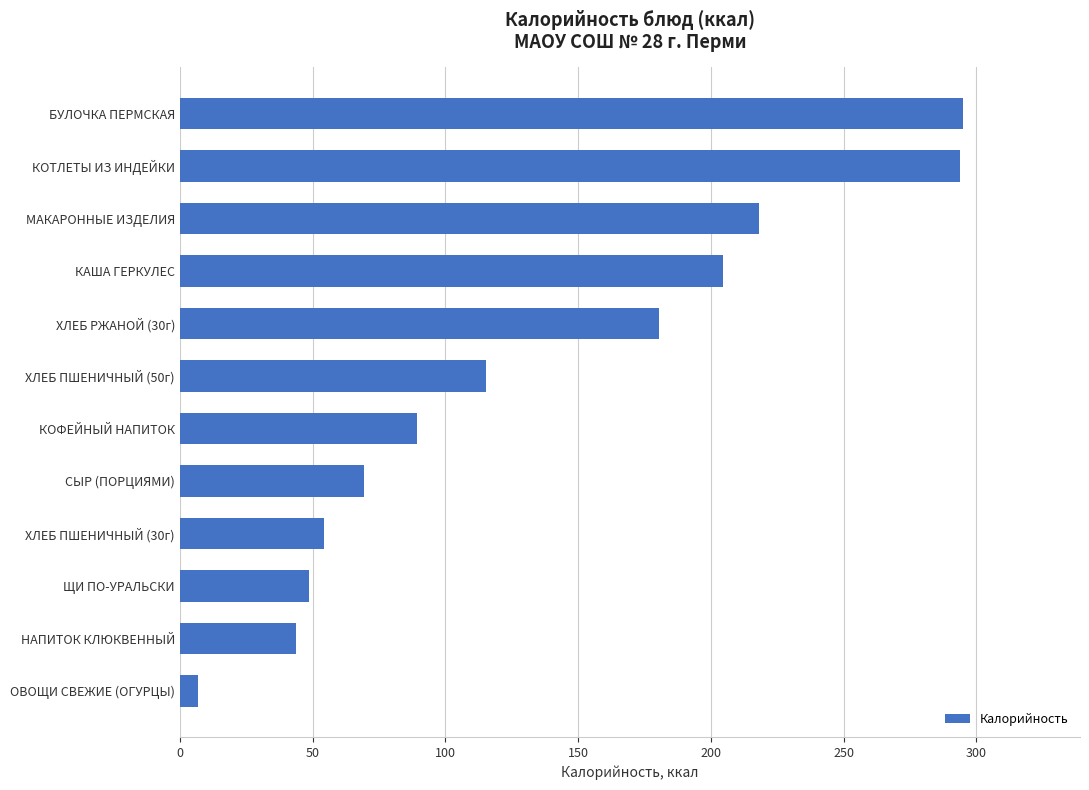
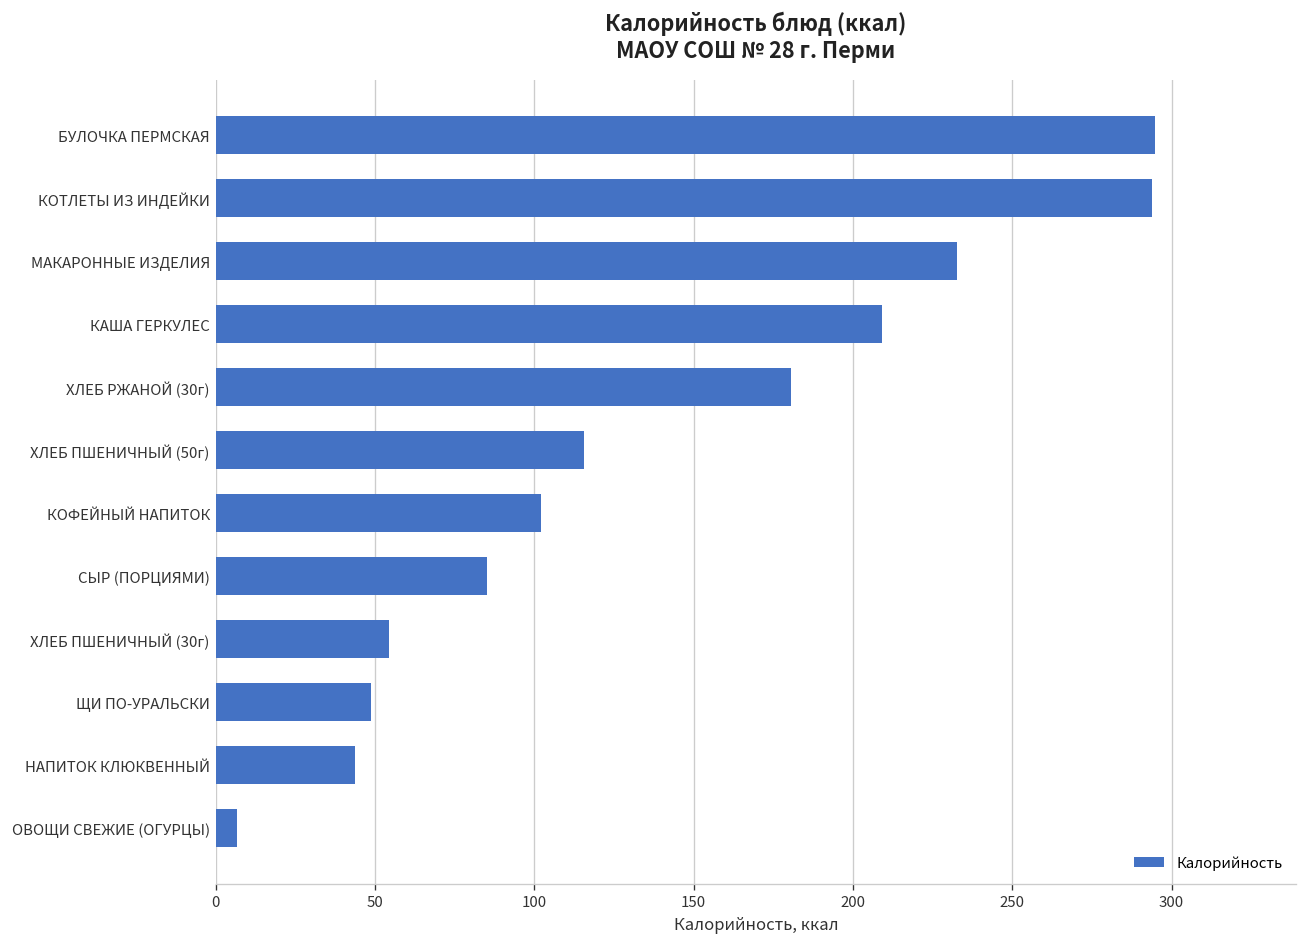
МАКАРОННЫЕ ИЗДЕЛИЯ: 218 -> 233
КАША ГЕРКУЛЕС: 205 -> 209
КОФЕЙНЫЙ НАПИТОК: 90 -> 102
СЫР (ПОРЦИЯМИ): 69 -> 85
